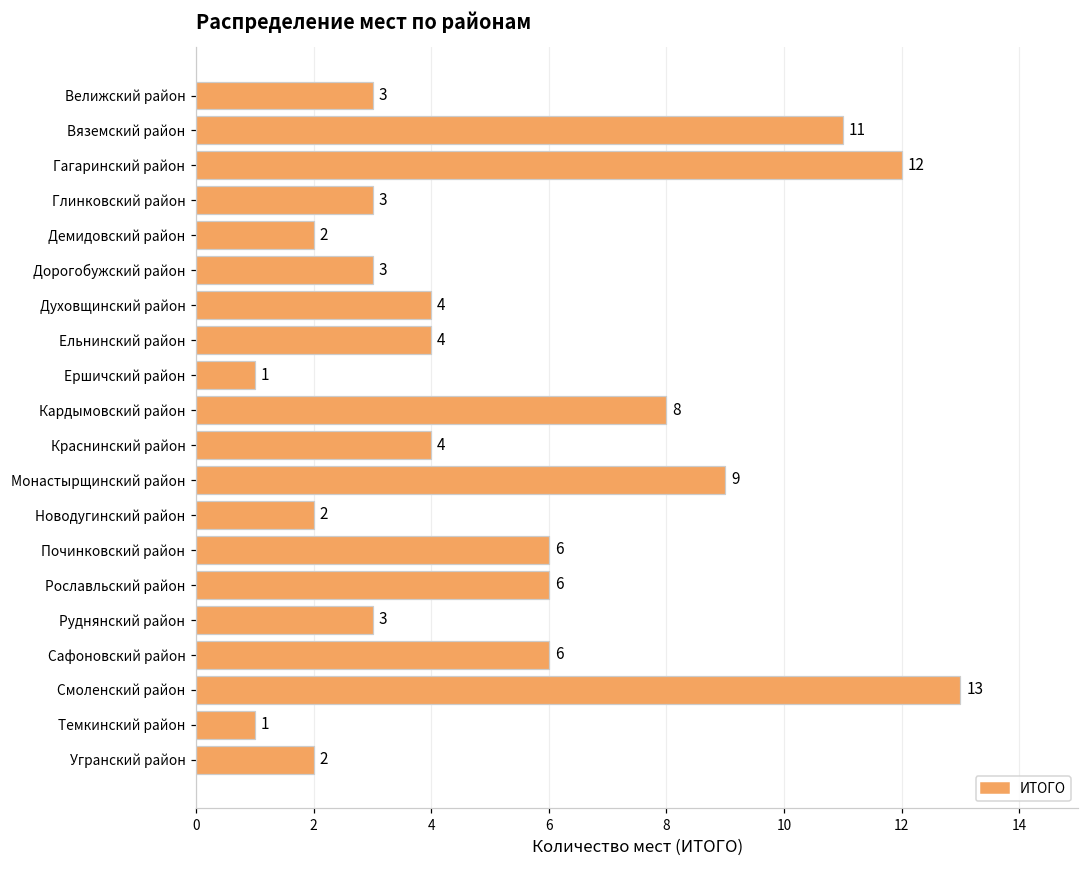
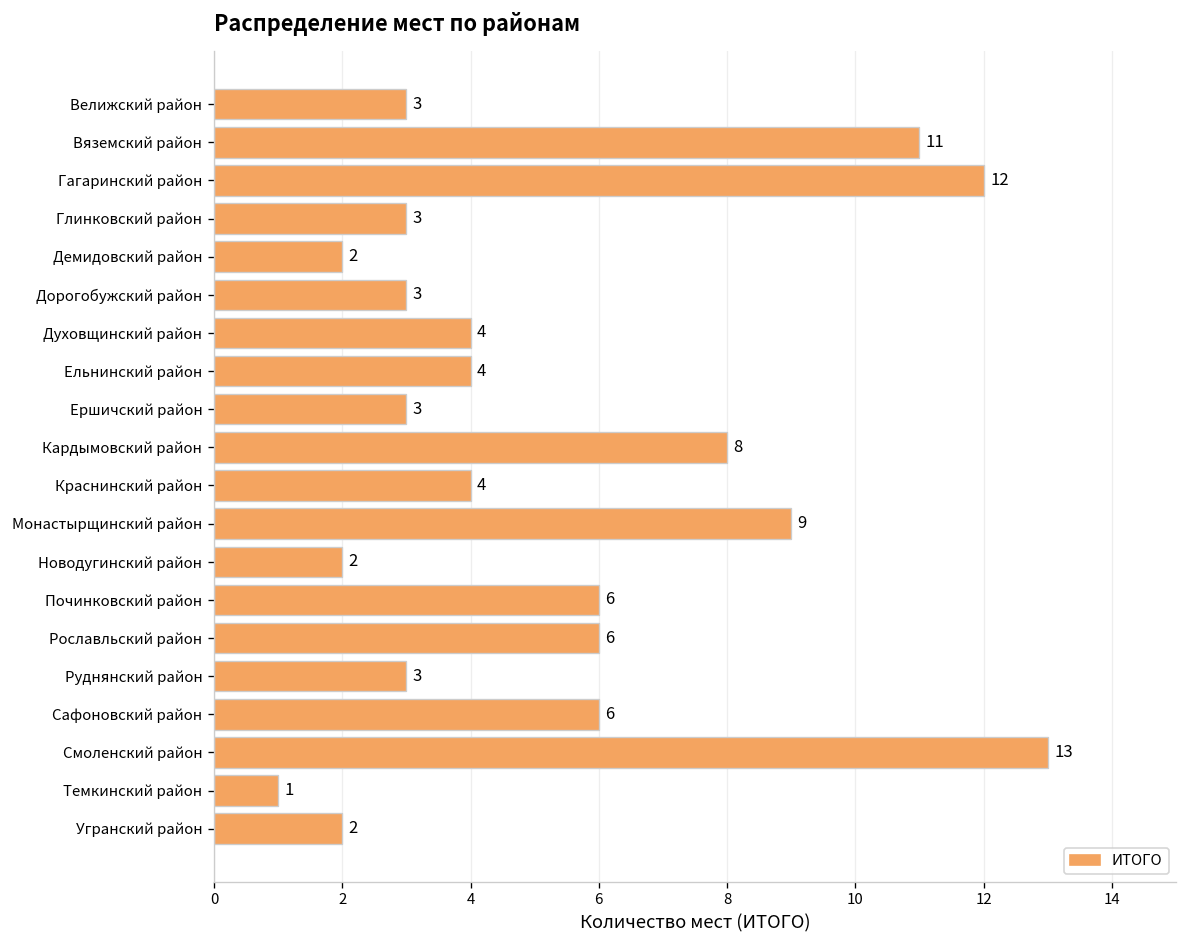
Ершичский район: 1 -> 3
